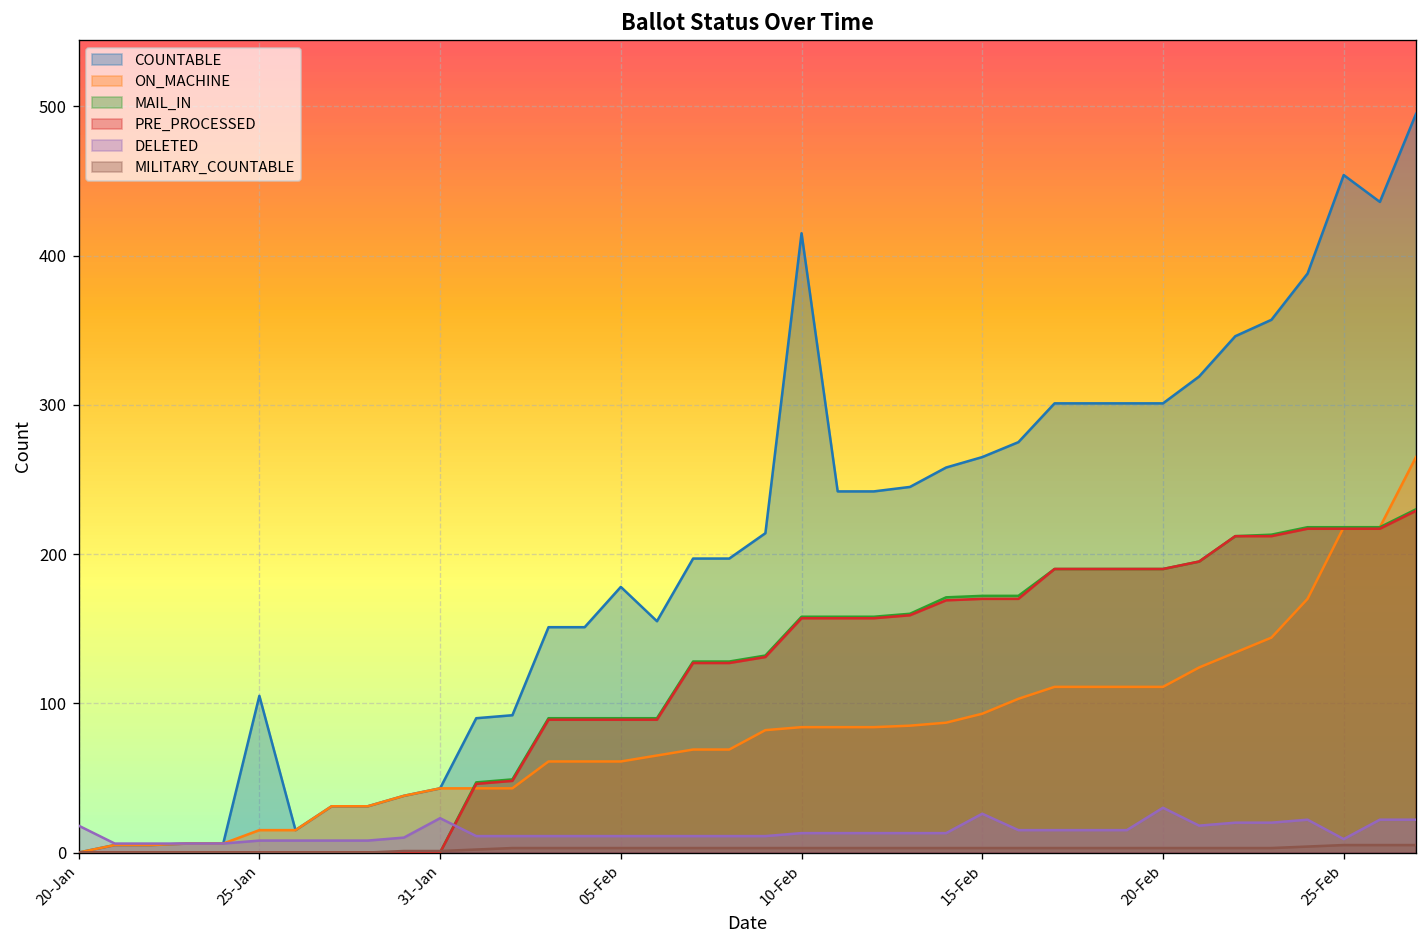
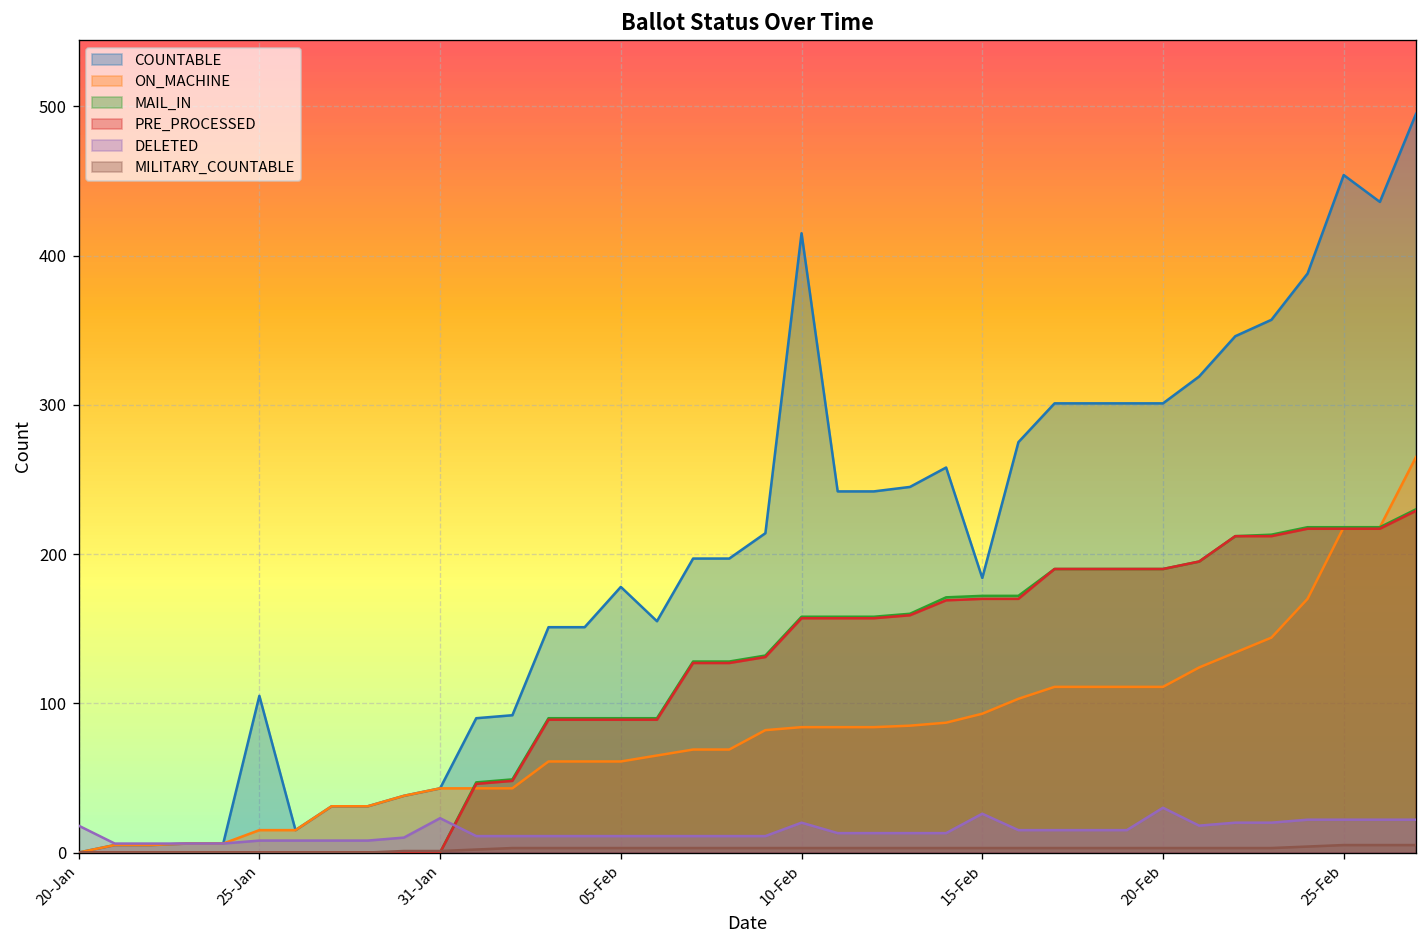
DELETED, 10-Feb: 13 -> 20
COUNTABLE, 15-Feb: 265 -> 184
DELETED, 25-Feb: 9 -> 22
